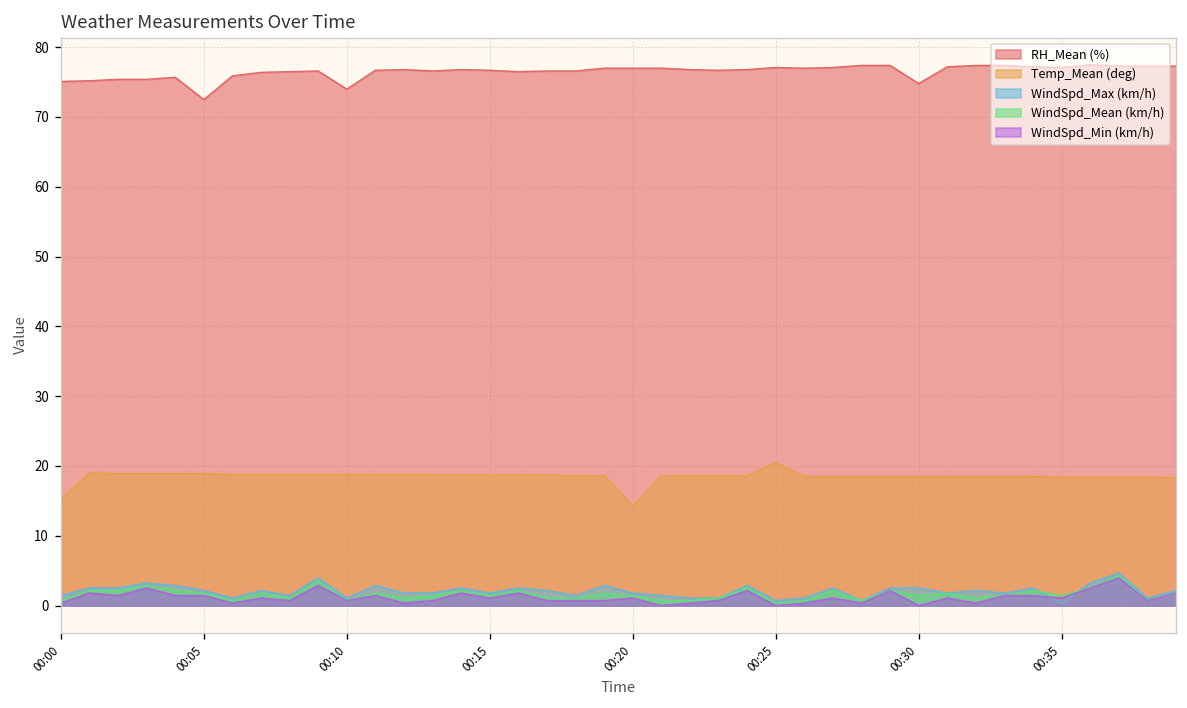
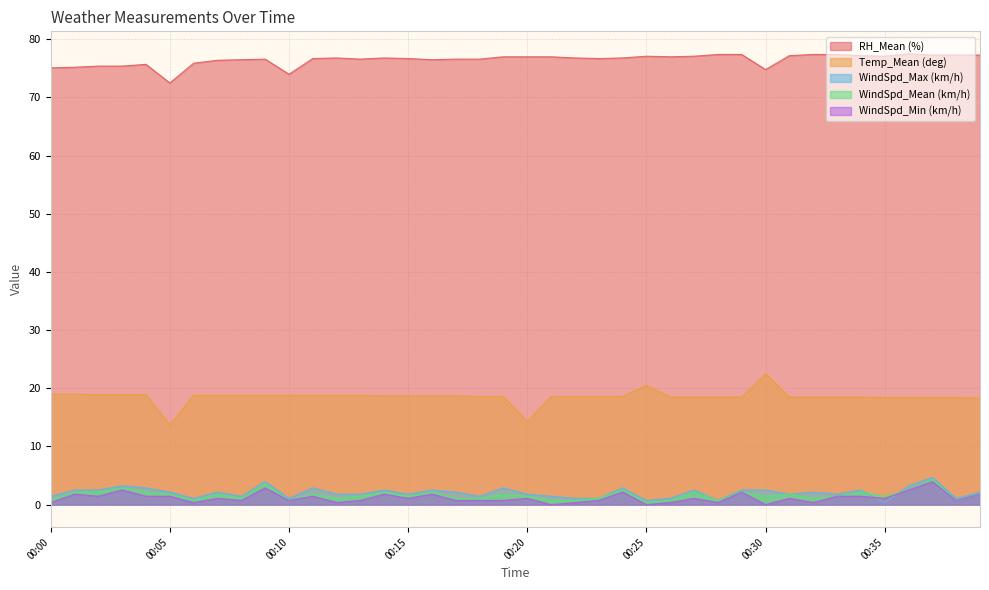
Temp_Mean (deg), 00:00: 15 -> 19
Temp_Mean (deg), 00:05: 19 -> 14
Temp_Mean (deg), 00:30: 19 -> 23
